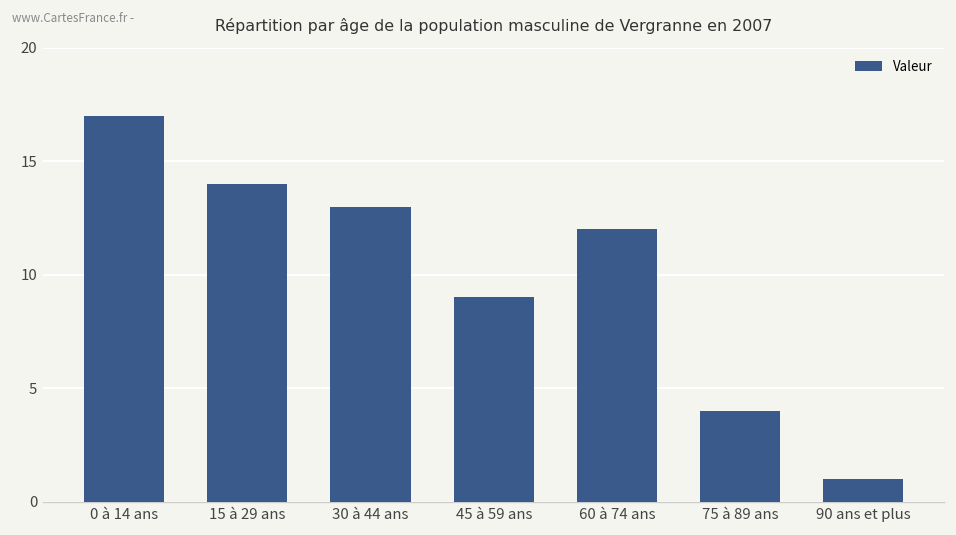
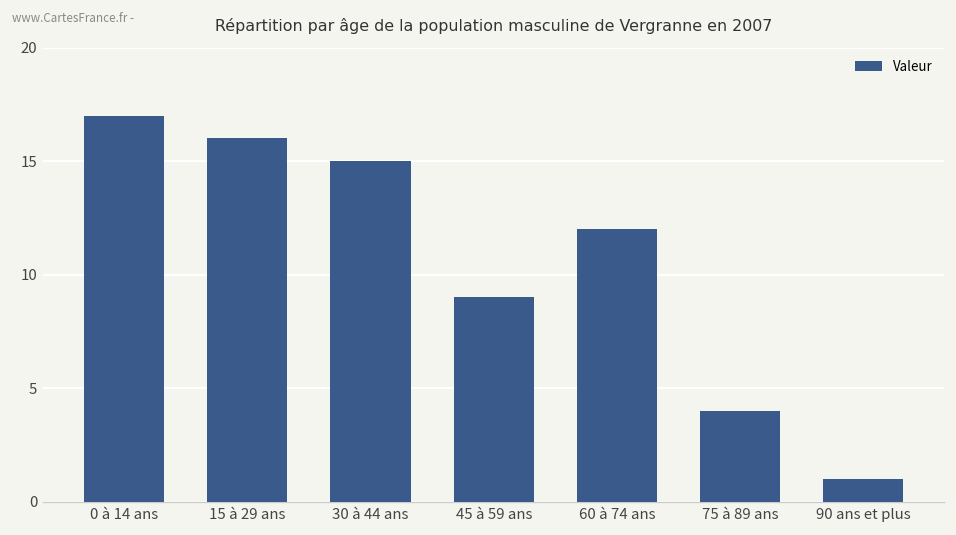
15 à 29 ans: 14 -> 16
30 à 44 ans: 13 -> 15
